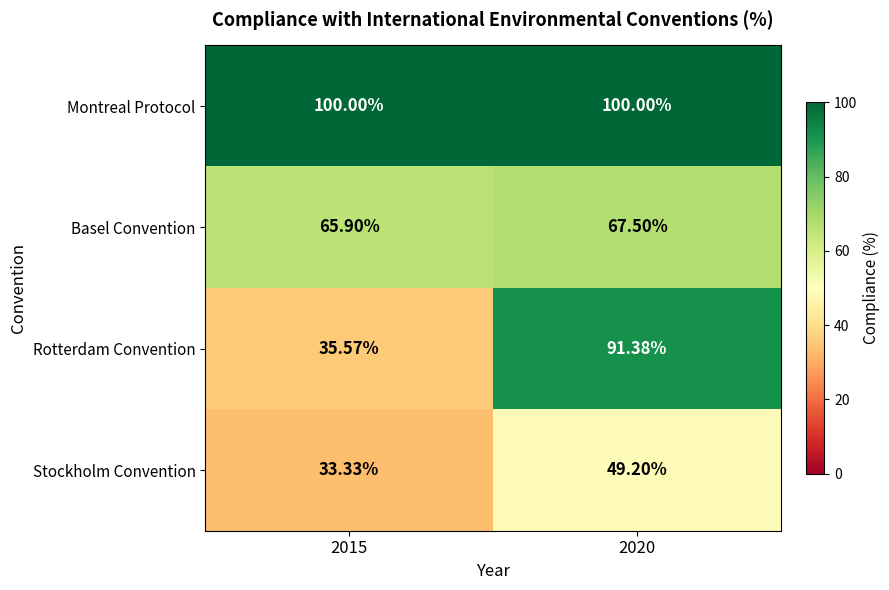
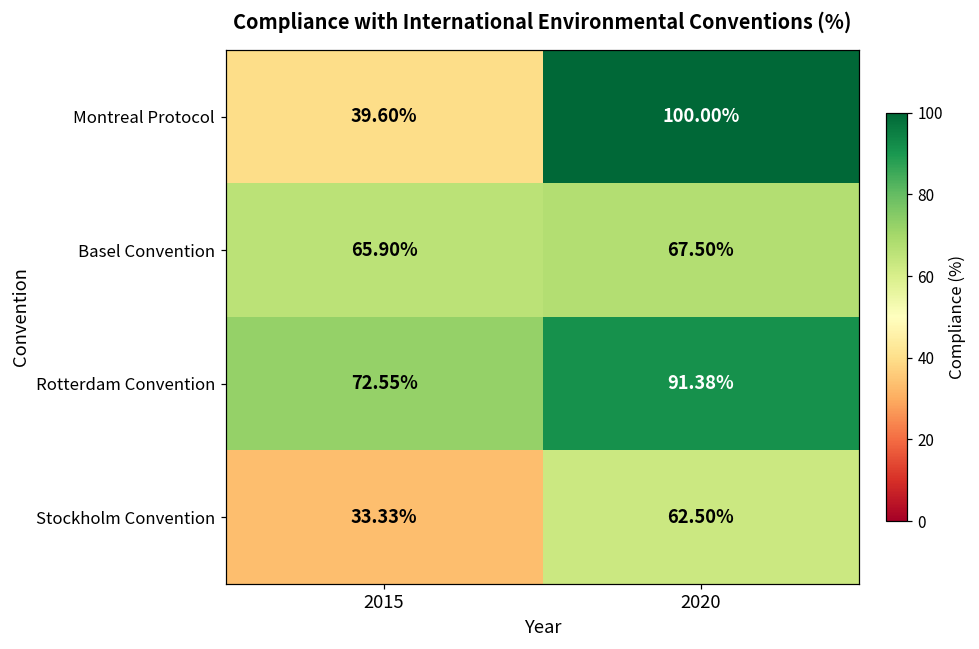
Montreal Protocol, 2015: 100.00% -> 39.60%
Rotterdam Convention, 2015: 35.57% -> 72.55%
Stockholm Convention, 2020: 49.20% -> 62.50%
